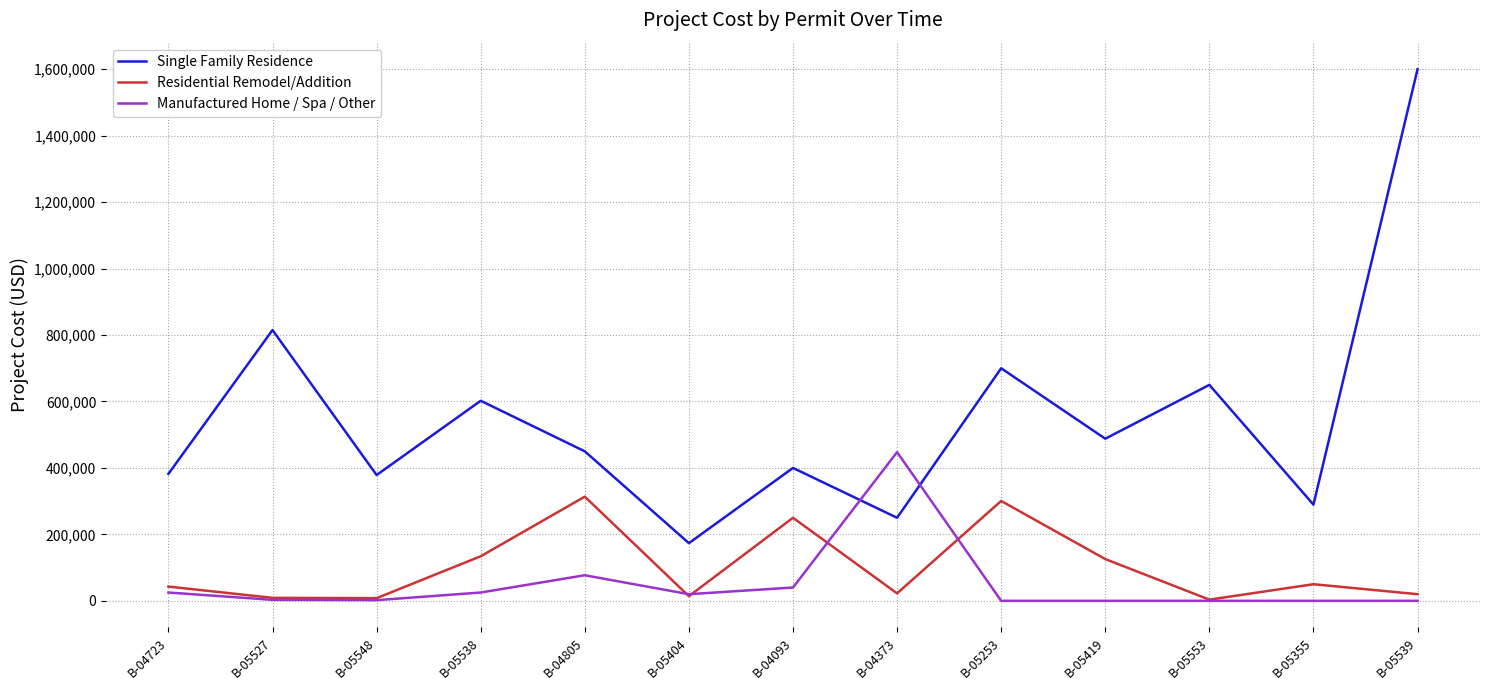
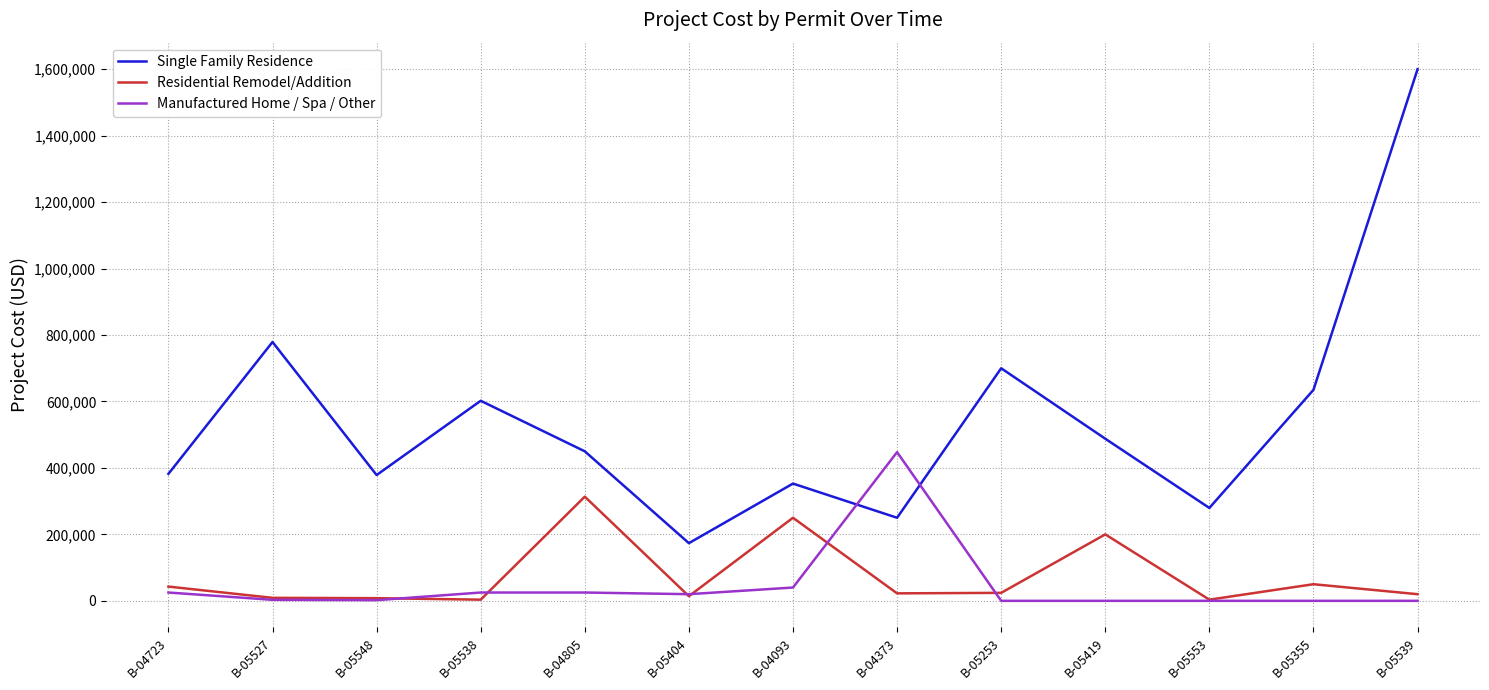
Single Family Residence, B-05527: 820,000 -> 780,000
Residential Remodel/Addition, B-05538: 130,000 -> 0
Manufactured Home / Spa / Other, B-04805: 80,000 -> 30,000
Single Family Residence, B-04093: 400,000 -> 350,000
Residential Remodel/Addition, B-05253: 300,000 -> 20,000
Residential Remodel/Addition, B-05419: 130,000 -> 200,000
Single Family Residence, B-05553: 650,000 -> 280,000
Single Family Residence, B-05355: 290,000 -> 640,000
